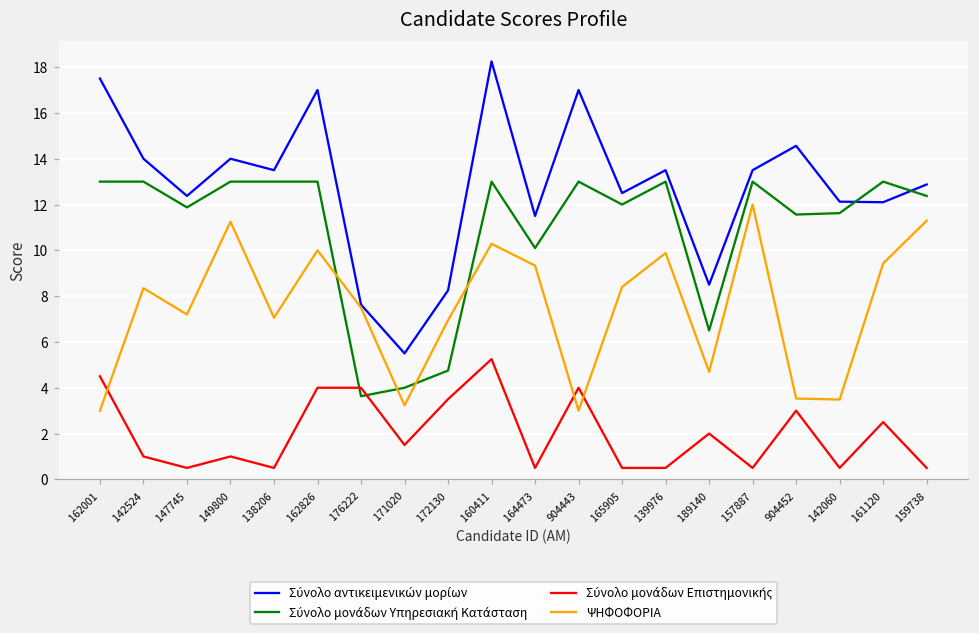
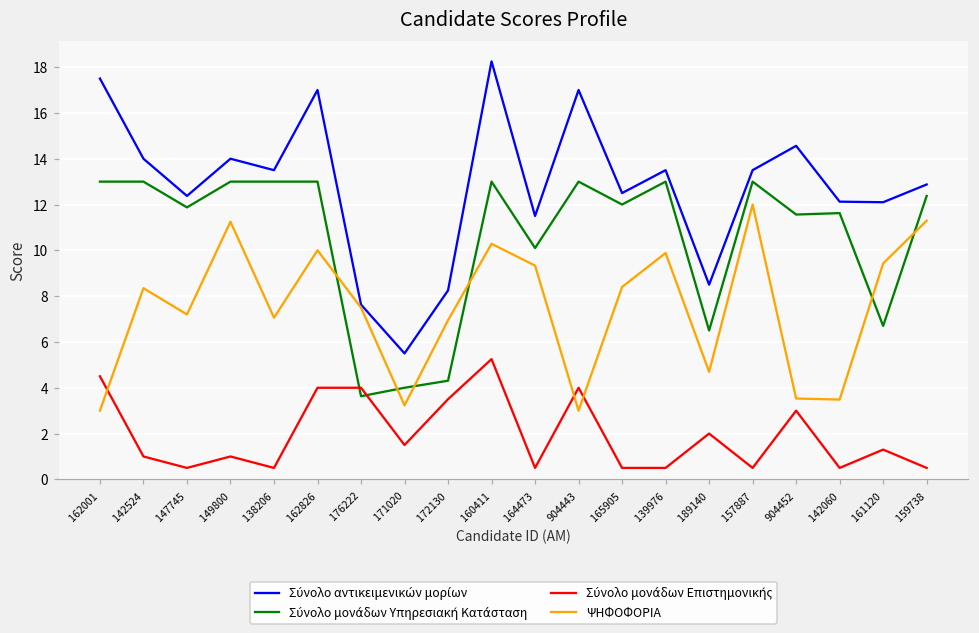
Σύνολο μονάδων Υπηρεσιακή Κατάσταση, 172130: 4.8 -> 4.3
Σύνολο μονάδων Υπηρεσιακή Κατάσταση, 161120: 13.0 -> 6.7
Σύνολο μονάδων Επιστημονικής, 161120: 2.5 -> 1.3
